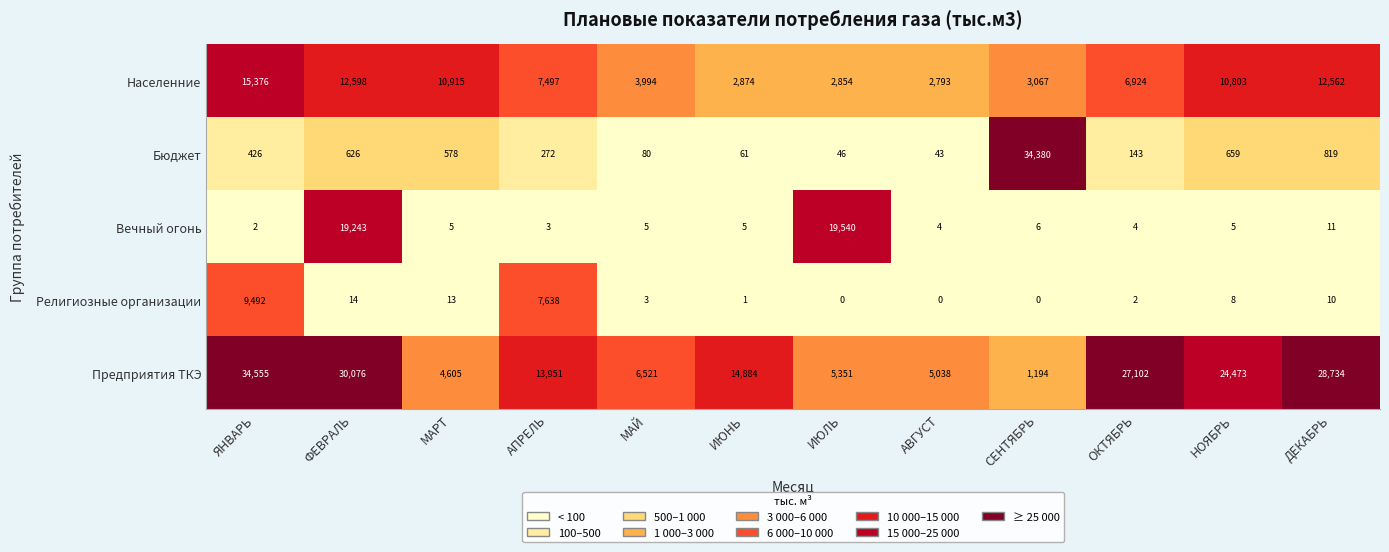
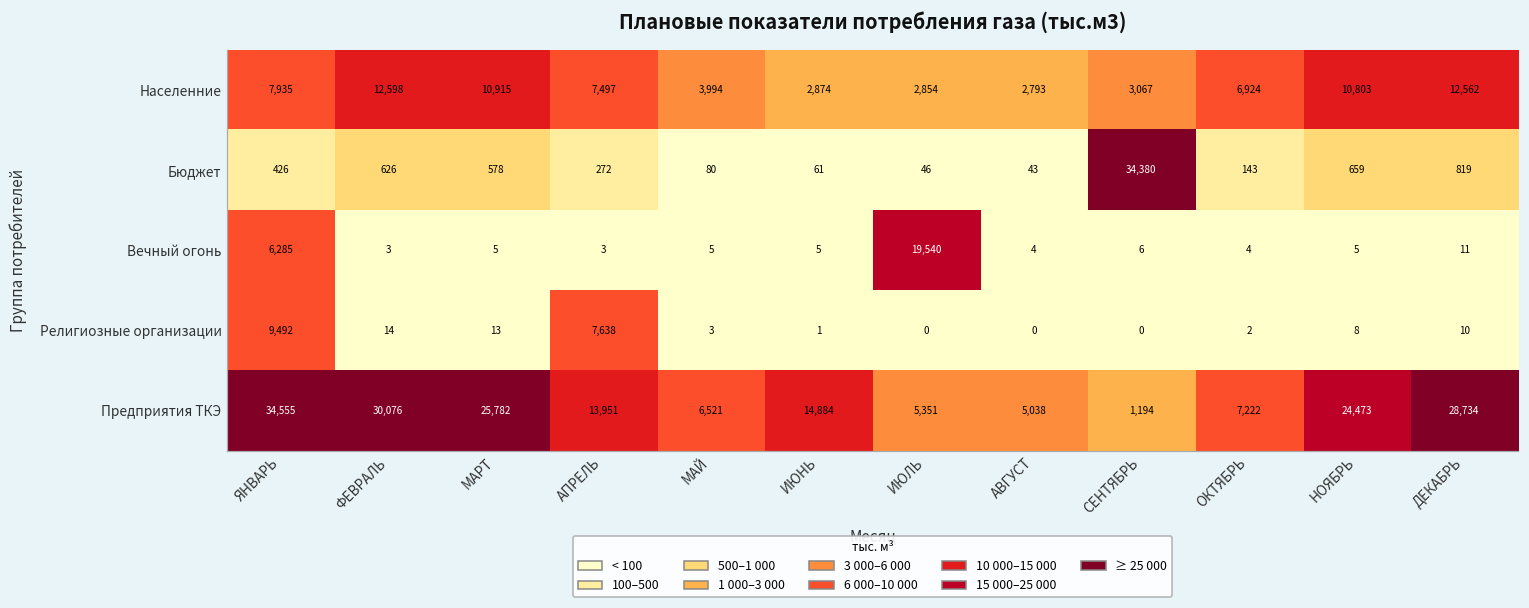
Населенние, ЯНВАРЬ: 15,376 -> 7,935
Вечный огонь, ЯНВАРЬ: 2 -> 6,285
Вечный огонь, ФЕВРАЛЬ: 19,243 -> 3
Предприятия ТКЭ, МАРТ: 4,605 -> 25,782
Предприятия ТКЭ, ОКТЯБРЬ: 27,102 -> 7,222
